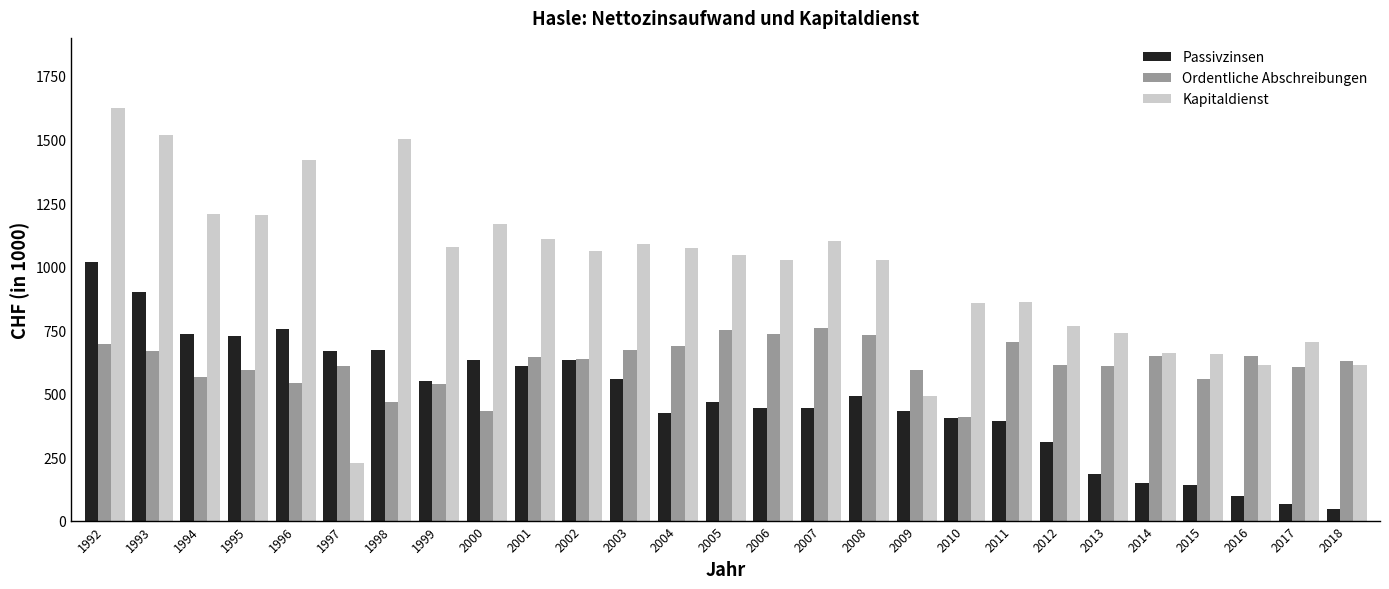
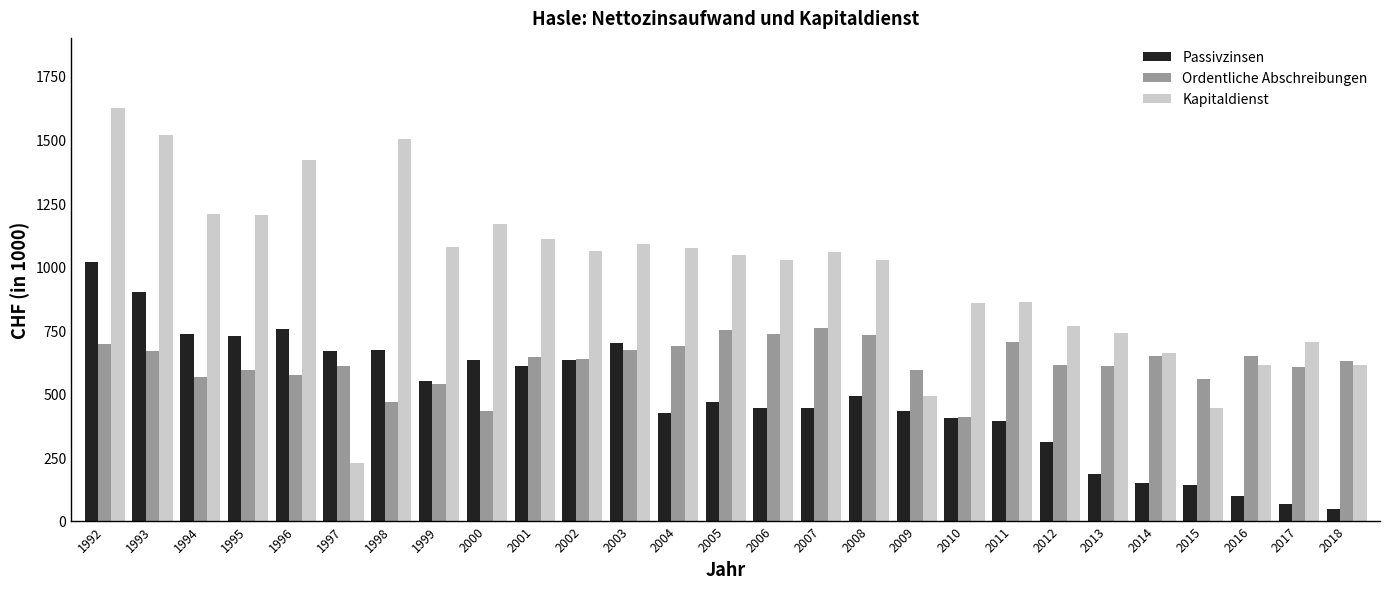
Ordentliche Abschreibungen, 1996: 540 -> 570
Passivzinsen, 2003: 560 -> 700
Kapitaldienst, 2007: 1100 -> 1060
Kapitaldienst, 2015: 660 -> 440
